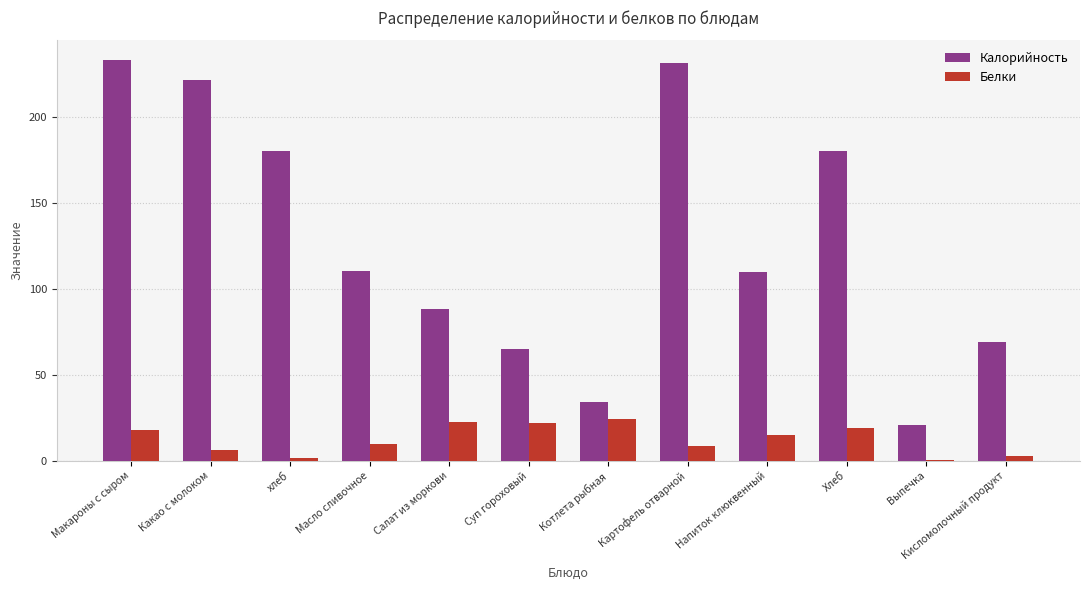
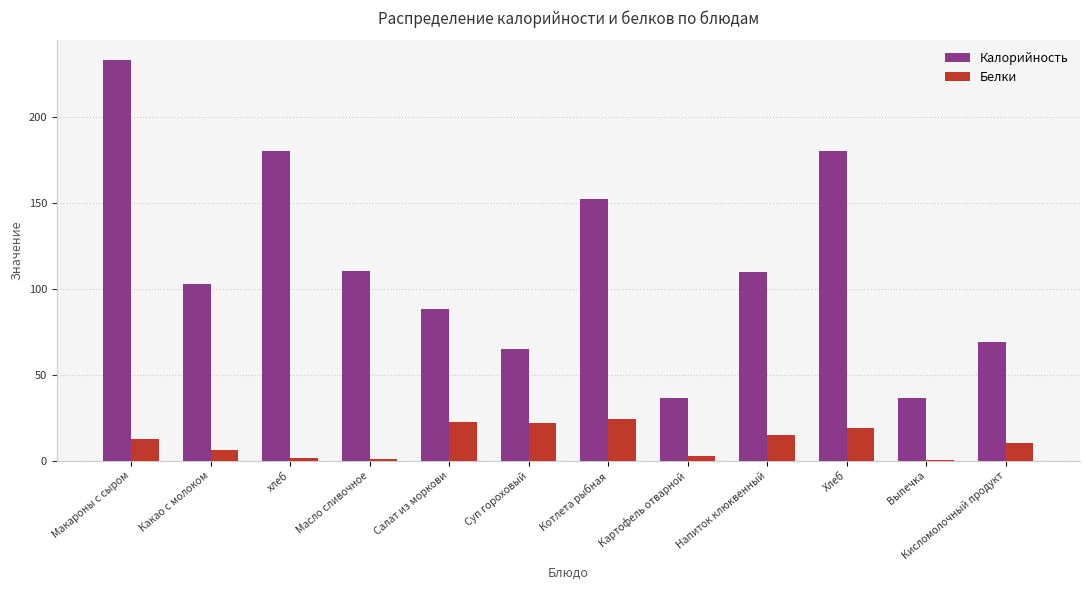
Белки, Макароны с сыром: 18 -> 12
Калорийность, Какао с молоком: 221 -> 103
Белки, Масло сливочное: 10 -> 1
Калорийность, Котлета рыбная: 34 -> 152
Калорийность, Картофель отварной: 231 -> 37
Белки, Картофель отварной: 9 -> 3
Калорийность, Выпечка: 21 -> 37
Белки, Кисломолочный продукт: 3 -> 11
